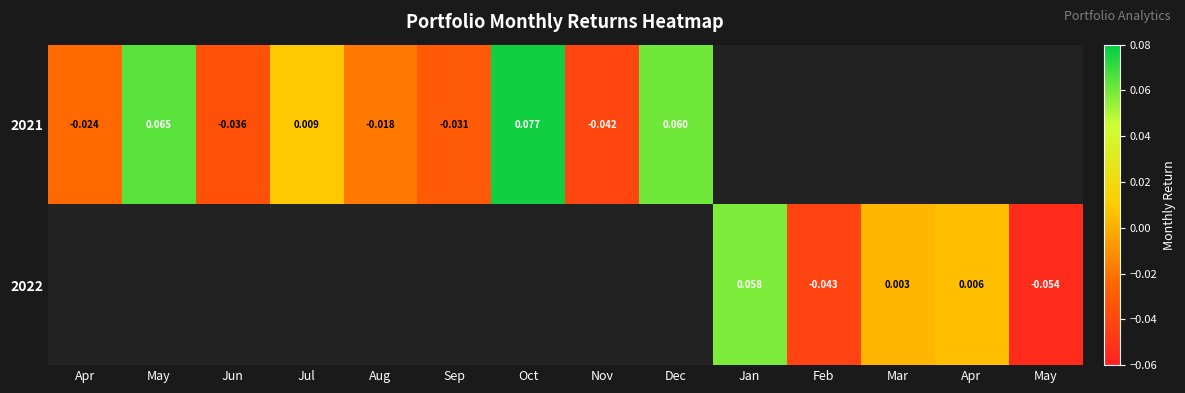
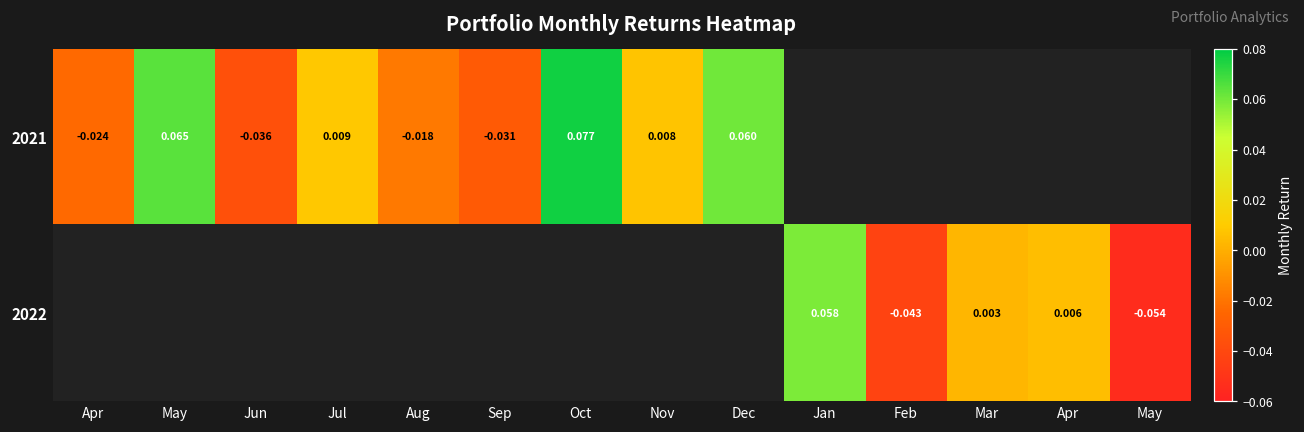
2021, Nov: -0.042 -> 0.008
